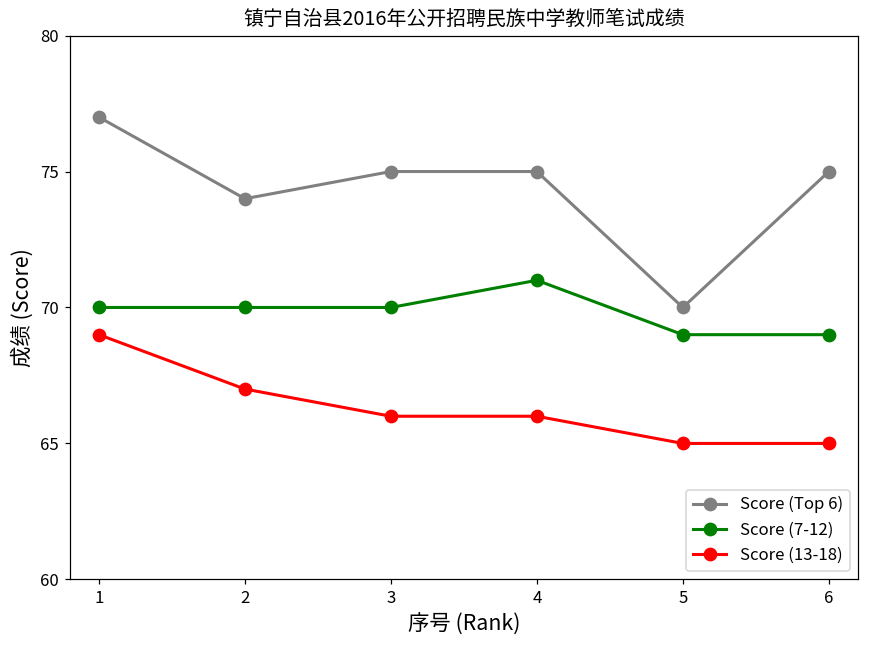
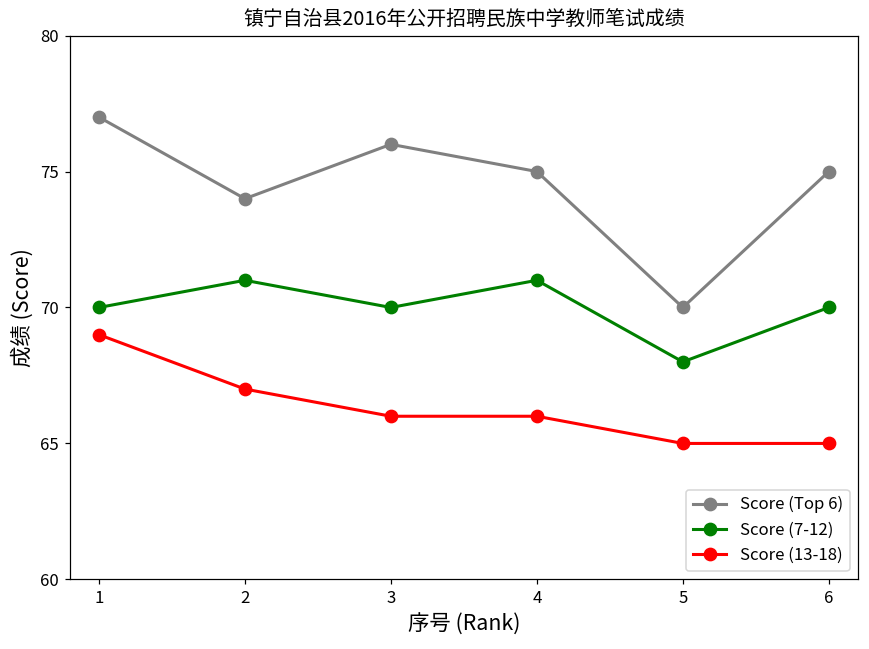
Score (7-12), 2: 70 -> 71
Score (Top 6), 3: 75 -> 76
Score (7-12), 5: 69 -> 68
Score (7-12), 6: 69 -> 70
